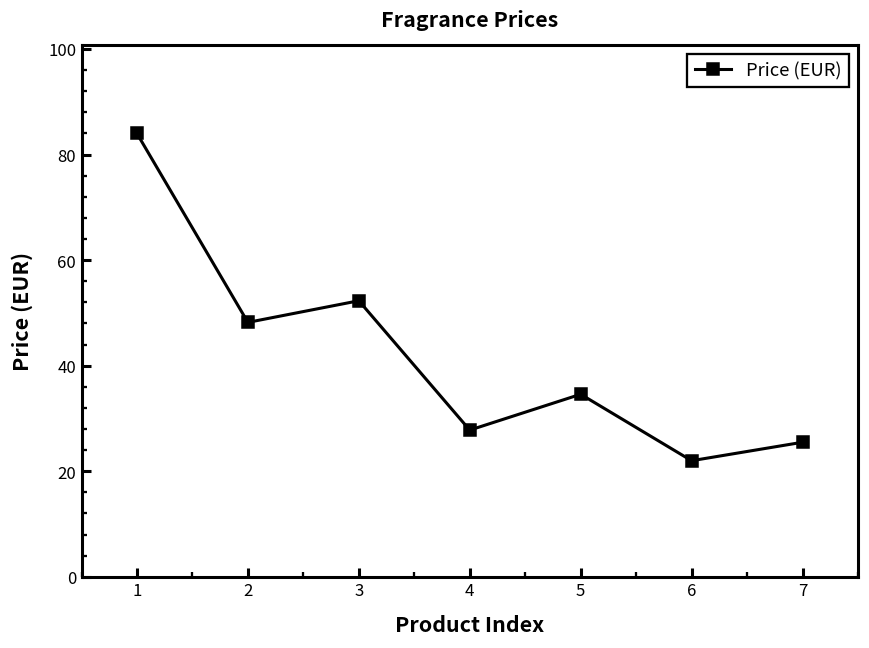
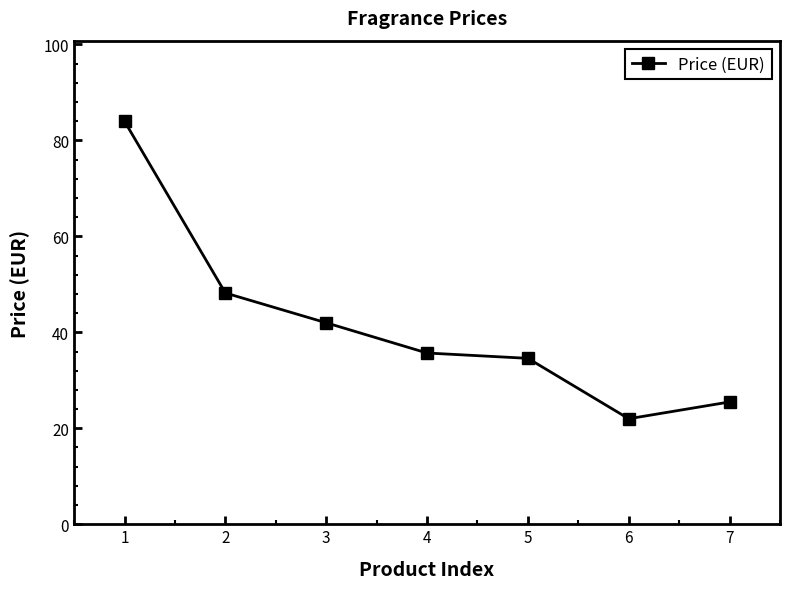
3: 52 -> 42
4: 28 -> 36
